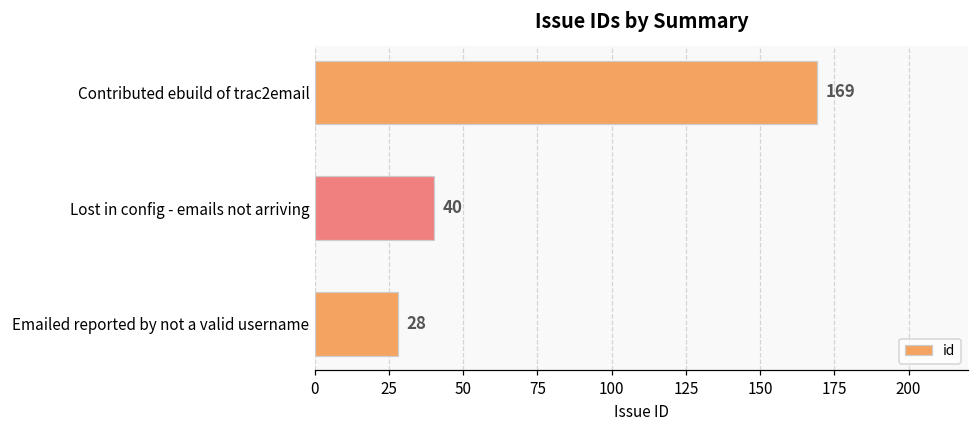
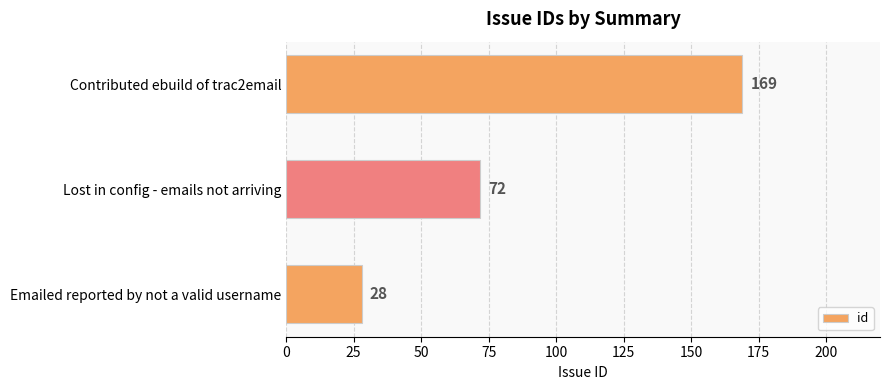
Lost in config - emails not arriving: 40 -> 72
